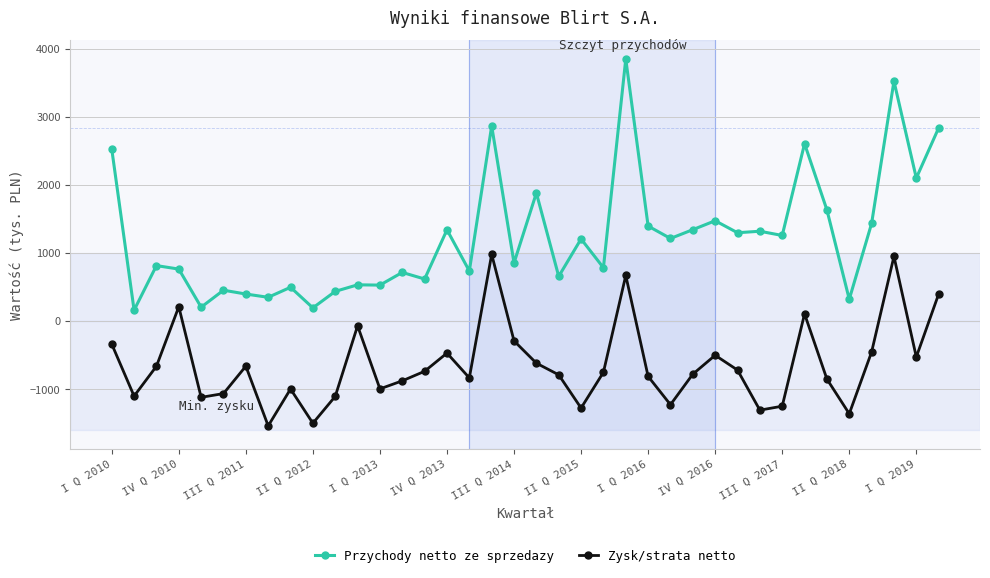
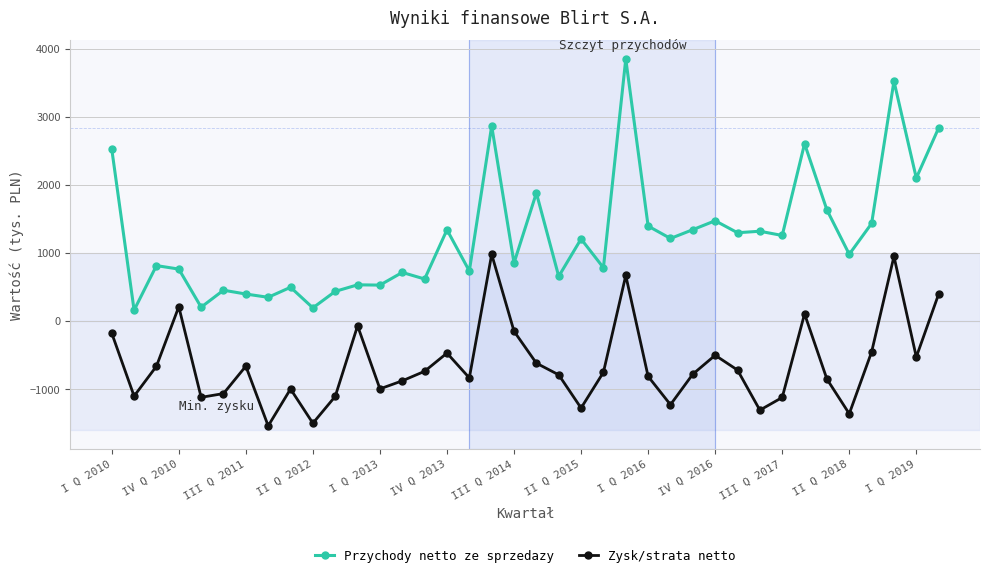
Zysk/strata netto, I Q 2010: -300 -> -200
Zysk/strata netto, III Q 2014: -300 -> -100
Zysk/strata netto, III Q 2017: -1200 -> -1100
Przychody netto ze sprzedazy, II Q 2018: 300 -> 1000
